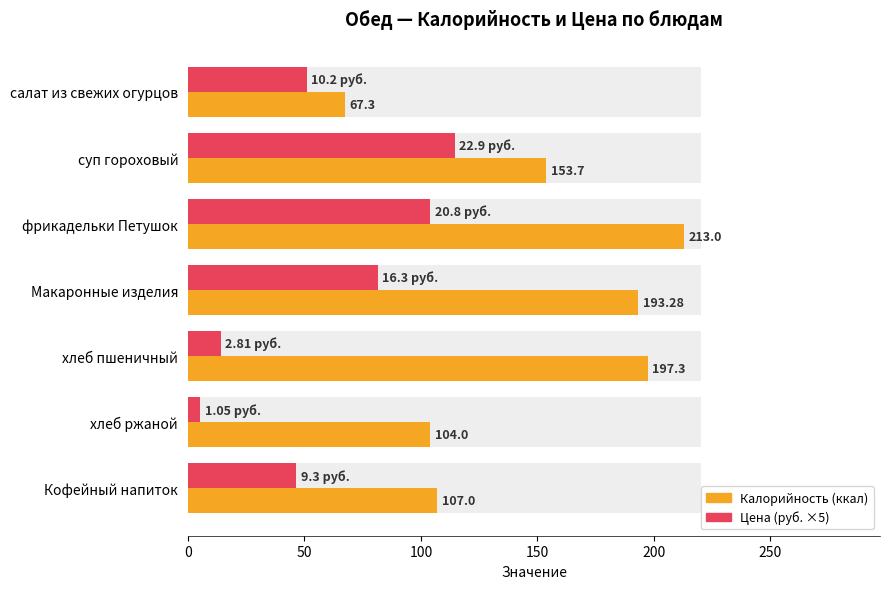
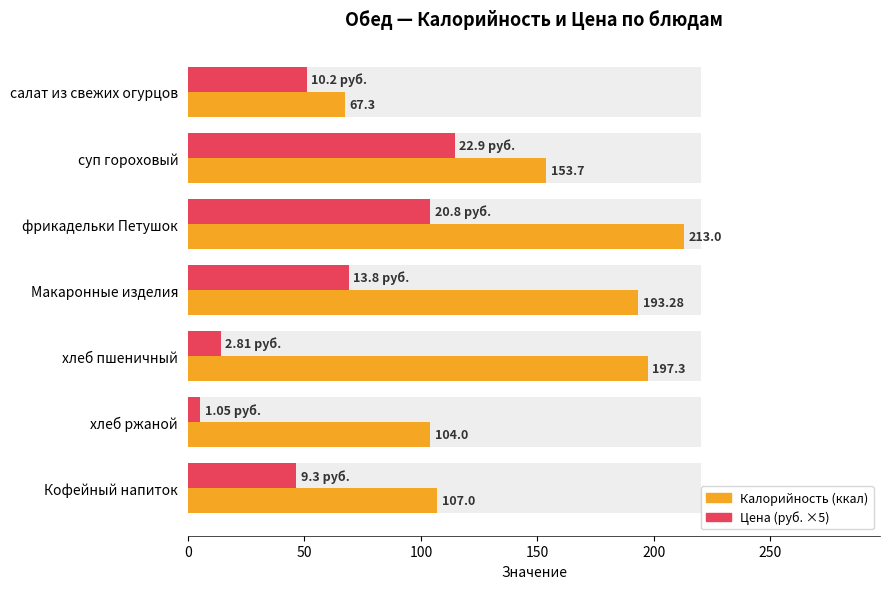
Цена (руб. ×5), Макаронные изделия: 16.3 -> 13.8
